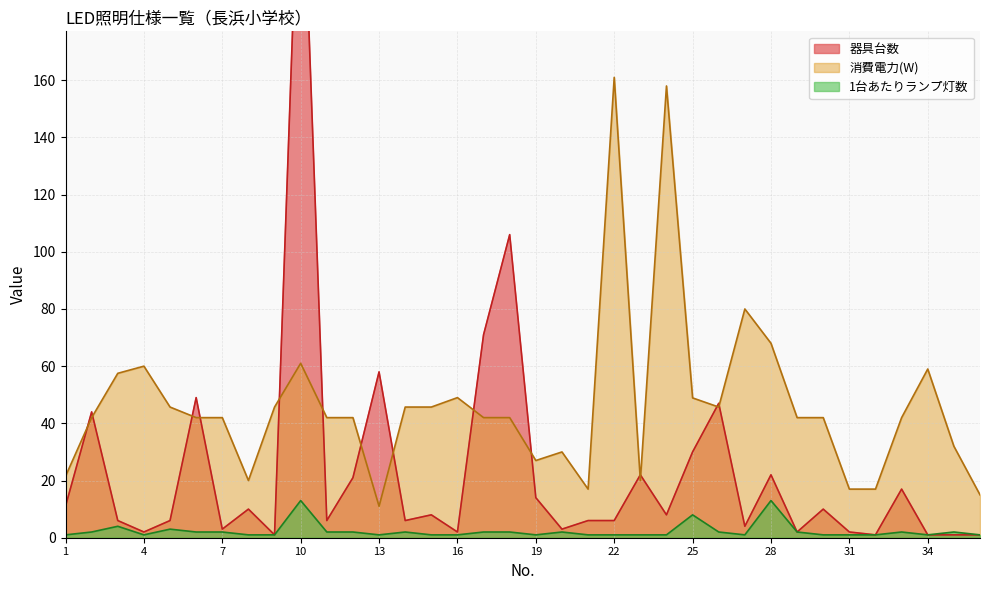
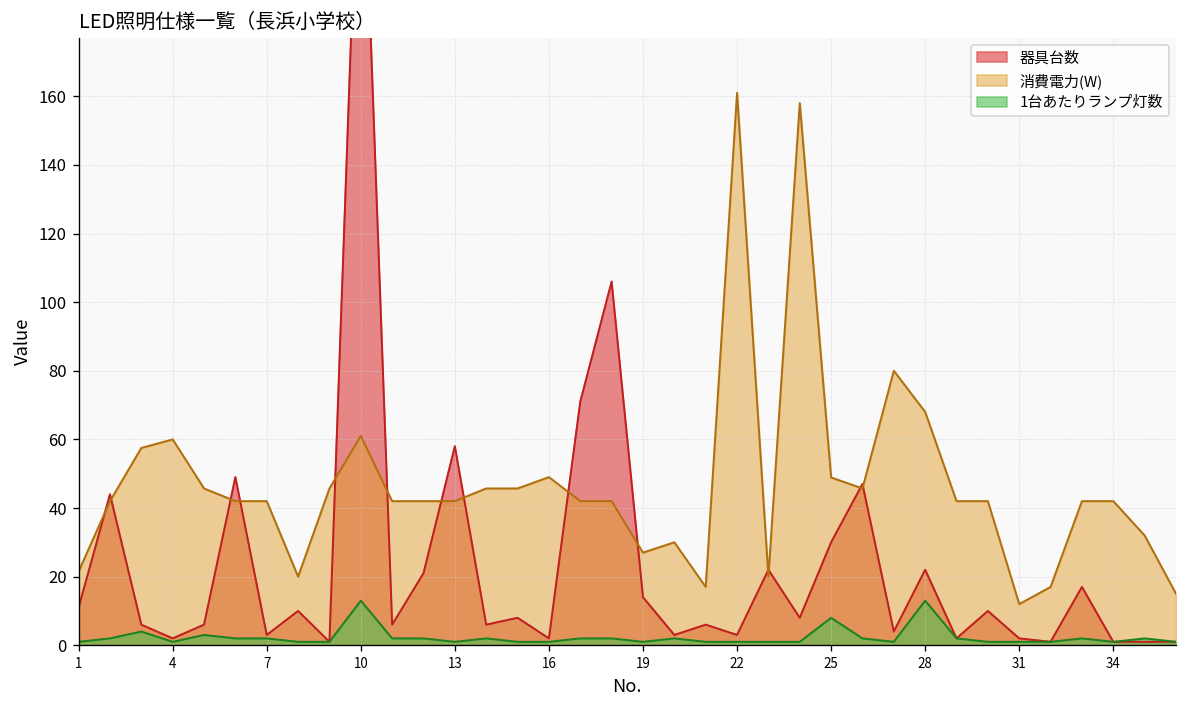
消費電力(W), 13: 11 -> 42
器具台数, 22: 6 -> 3
消費電力(W), 31: 17 -> 12
消費電力(W), 34: 59 -> 42
